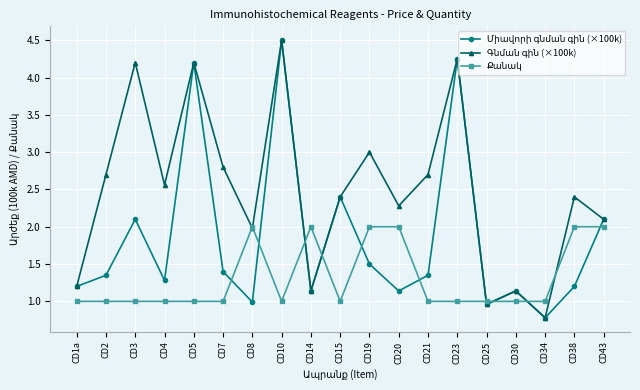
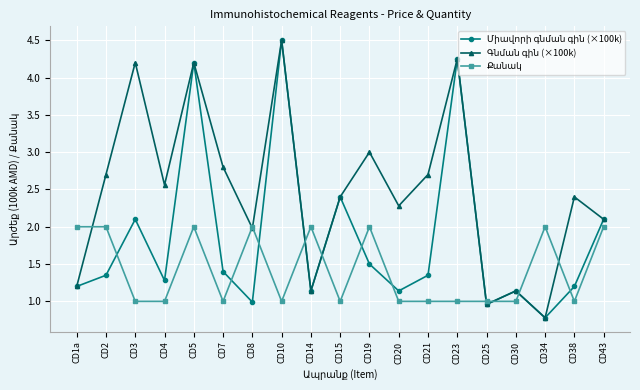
Քանակ, CD1a: 1 -> 2
Քանակ, CD2: 1 -> 2
Քանակ, CD5: 1 -> 2
Քանակ, CD20: 2 -> 1
Քանակ, CD34: 1 -> 2
Քանակ, CD38: 2 -> 1
